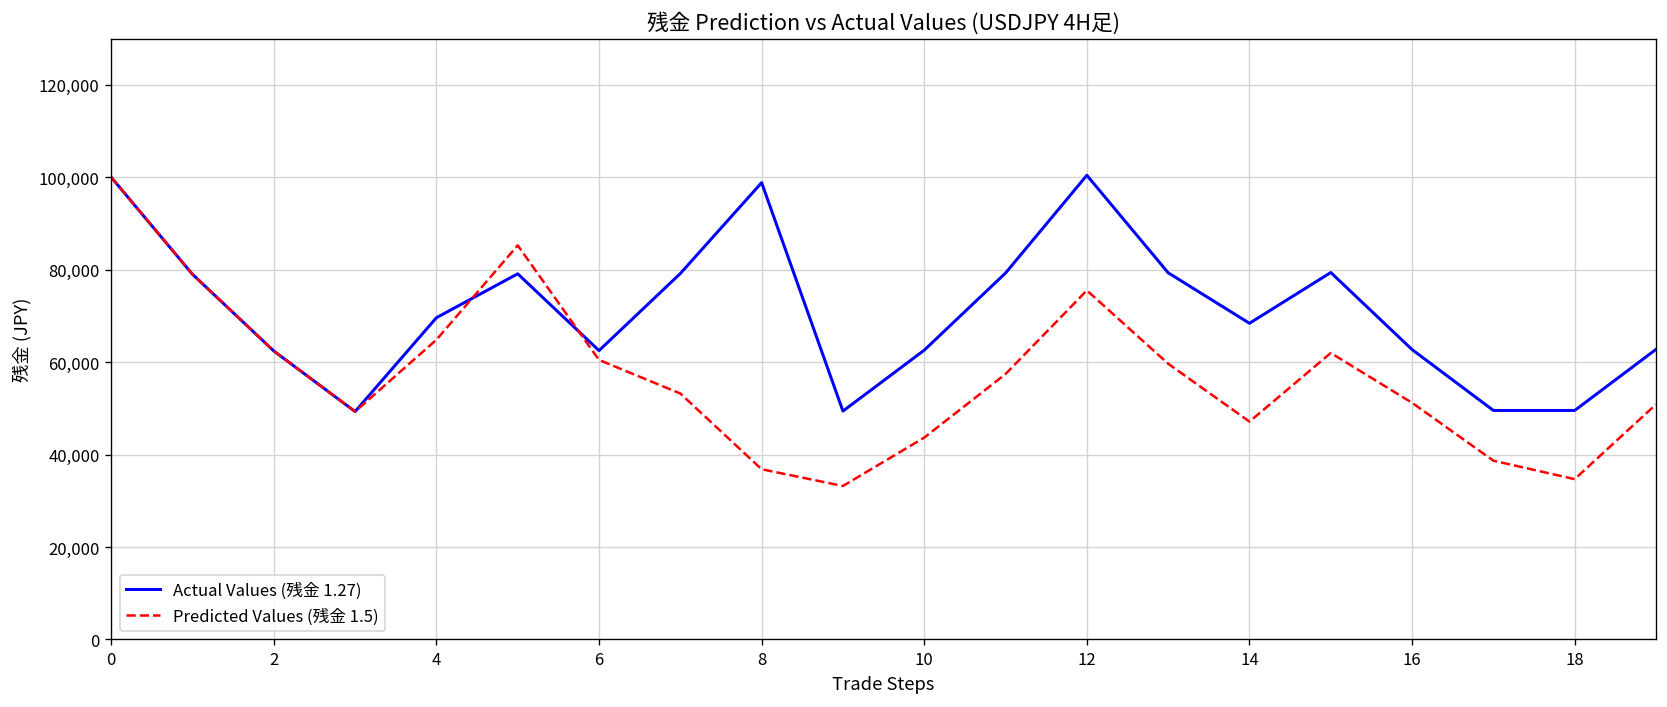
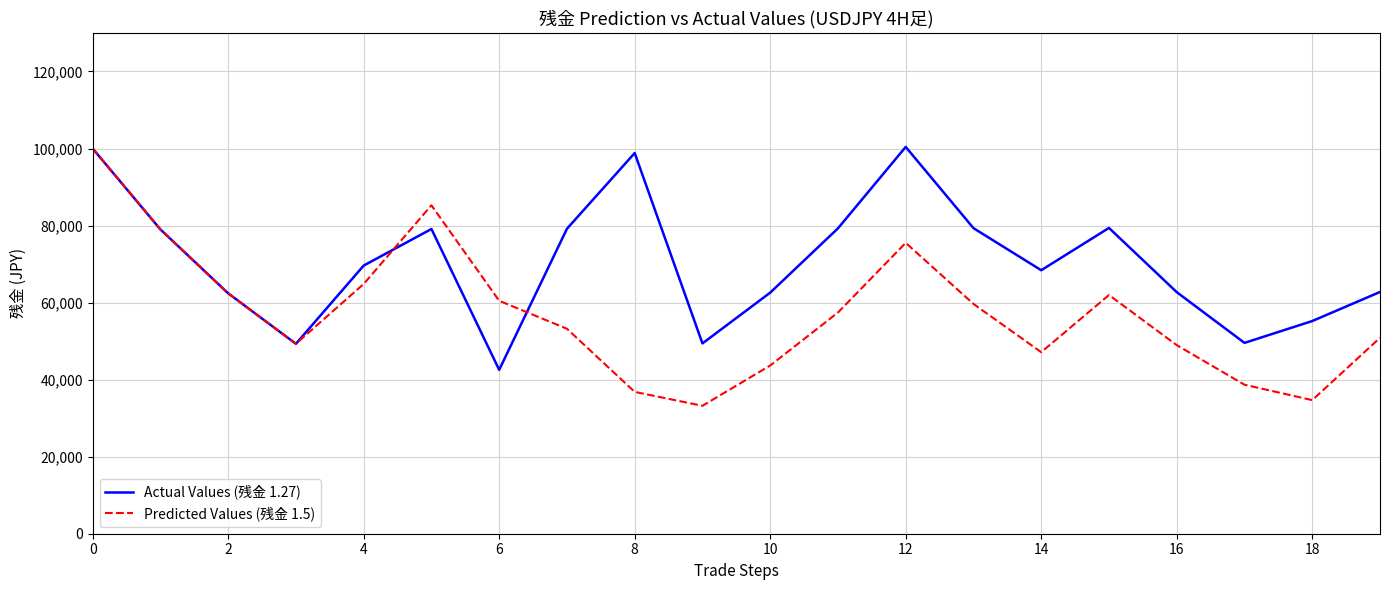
Actual Values (残金 1.27), 6: 62,000 -> 43,000
Predicted Values (残金 1.5), 16: 51,000 -> 49,000
Actual Values (残金 1.27), 18: 50,000 -> 55,000
